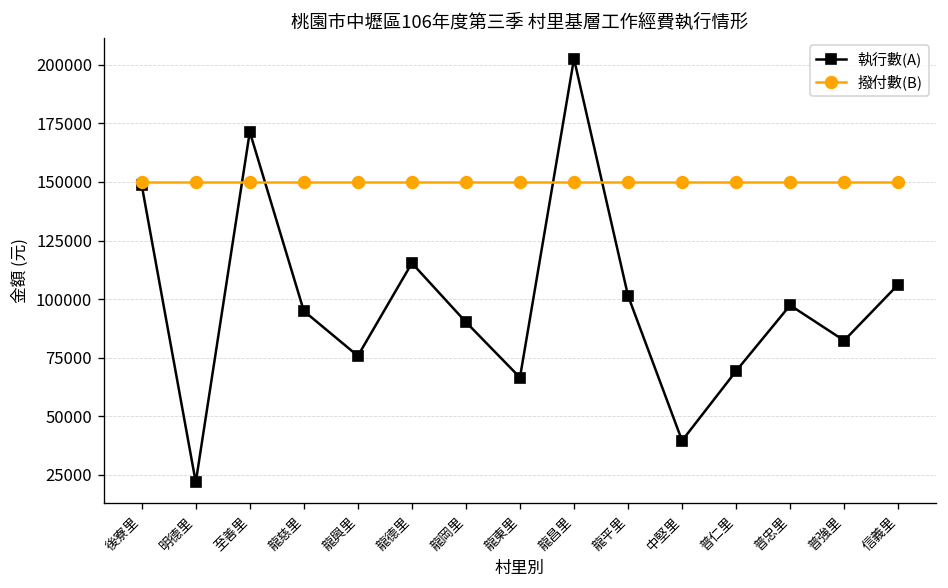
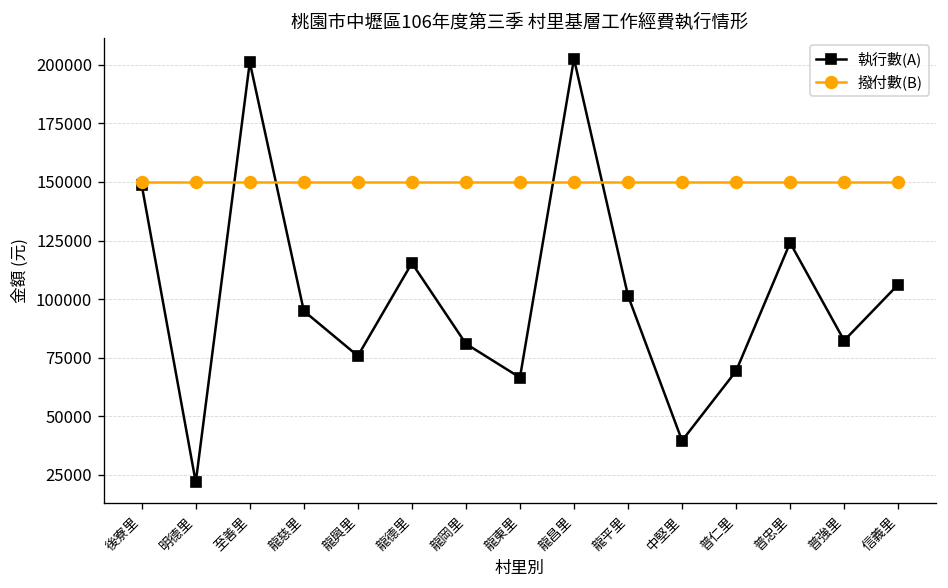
執行數(A), 至善里: 171000 -> 201000
執行數(A), 龍岡里: 90000 -> 81000
執行數(A), 普忠里: 97000 -> 124000
